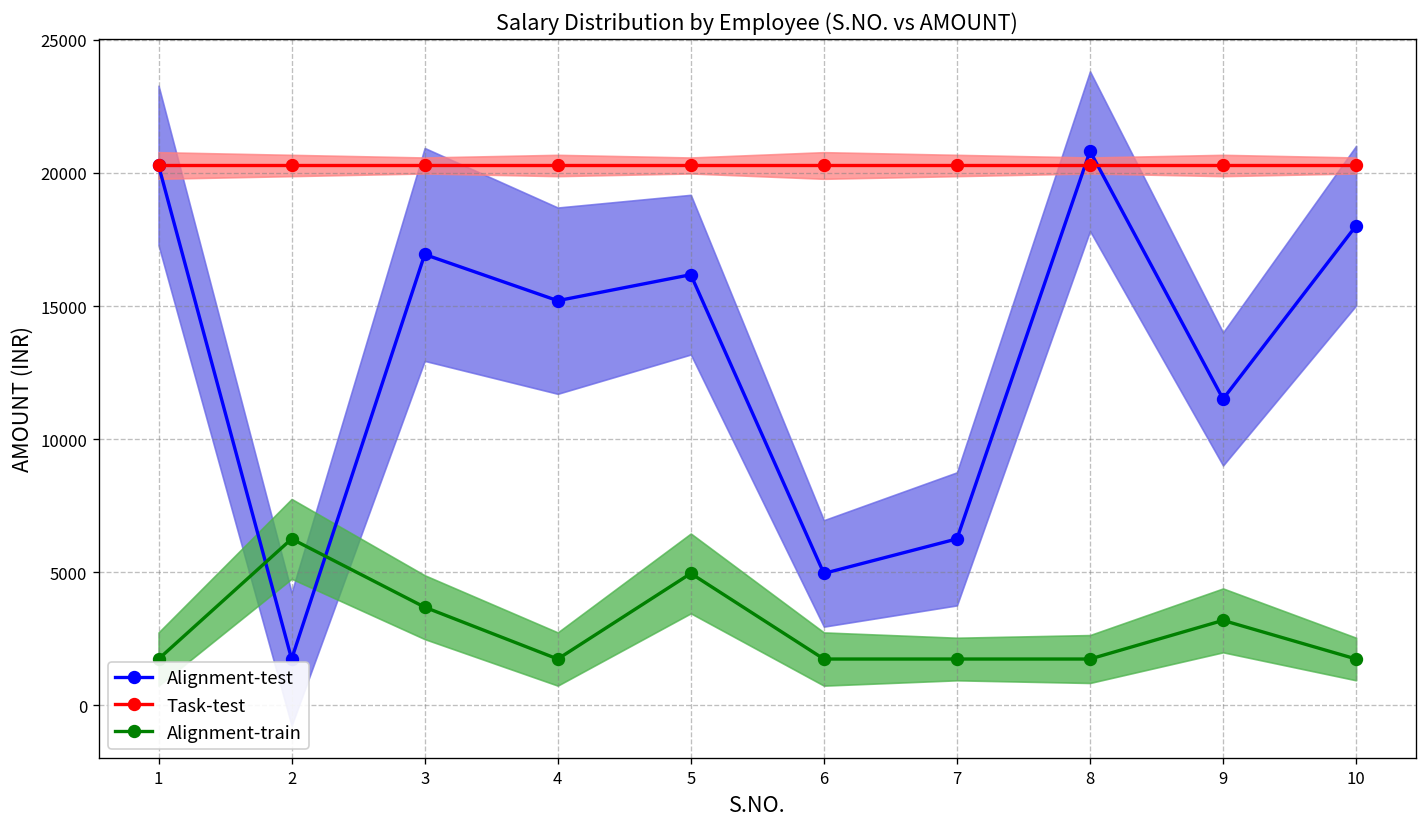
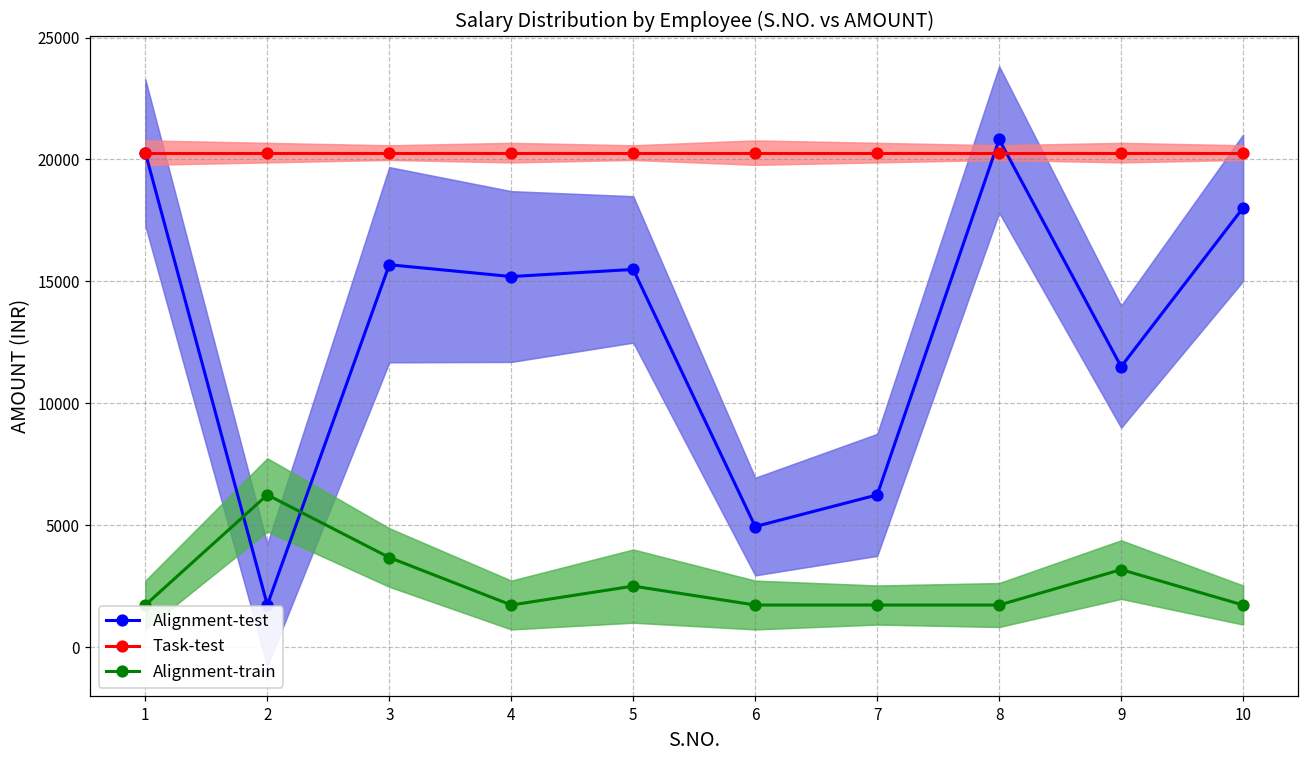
Alignment-test, 3: 16900 -> 15700
Alignment-test, 5: 16200 -> 15500
Alignment-train, 5: 5000 -> 2500
